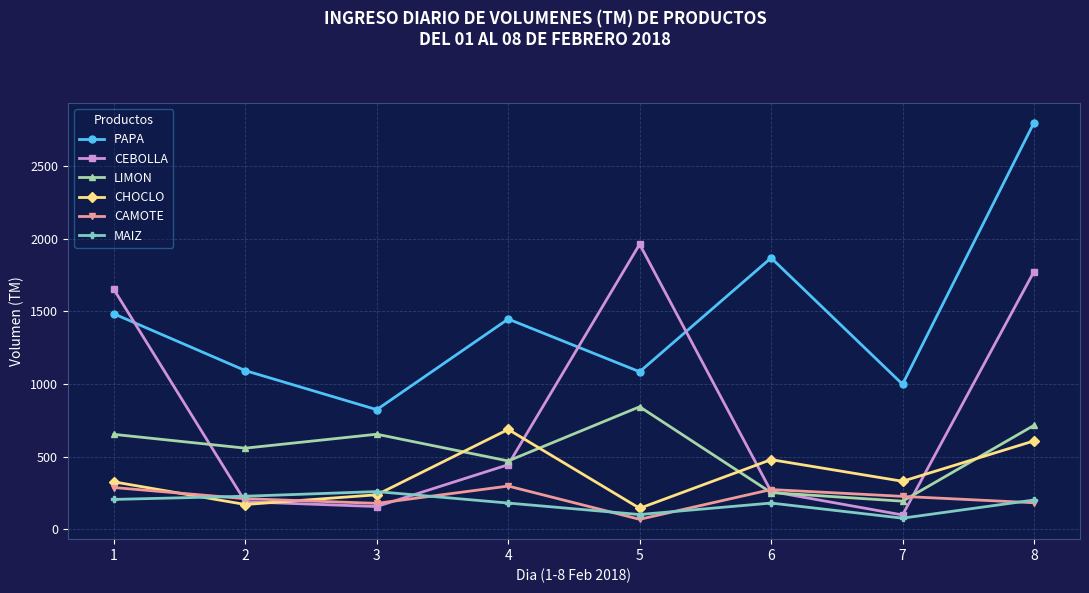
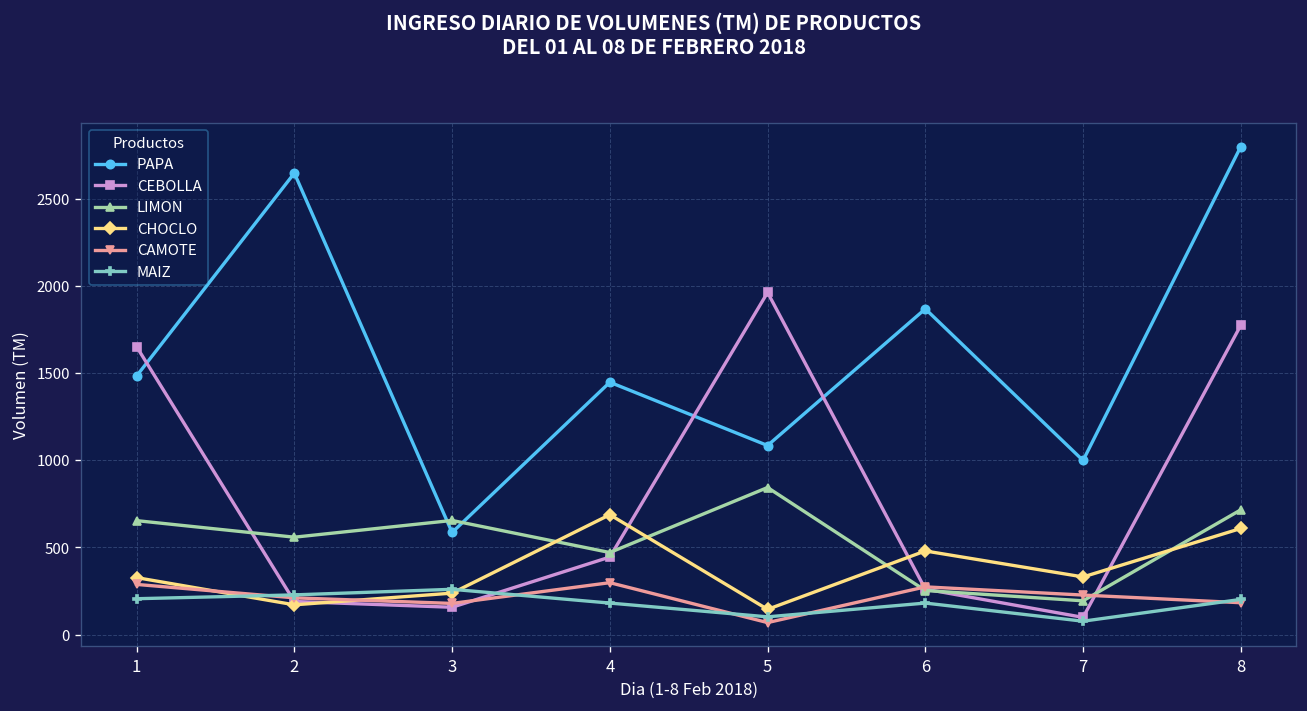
PAPA, 2: 1090 -> 2650
PAPA, 3: 820 -> 590
